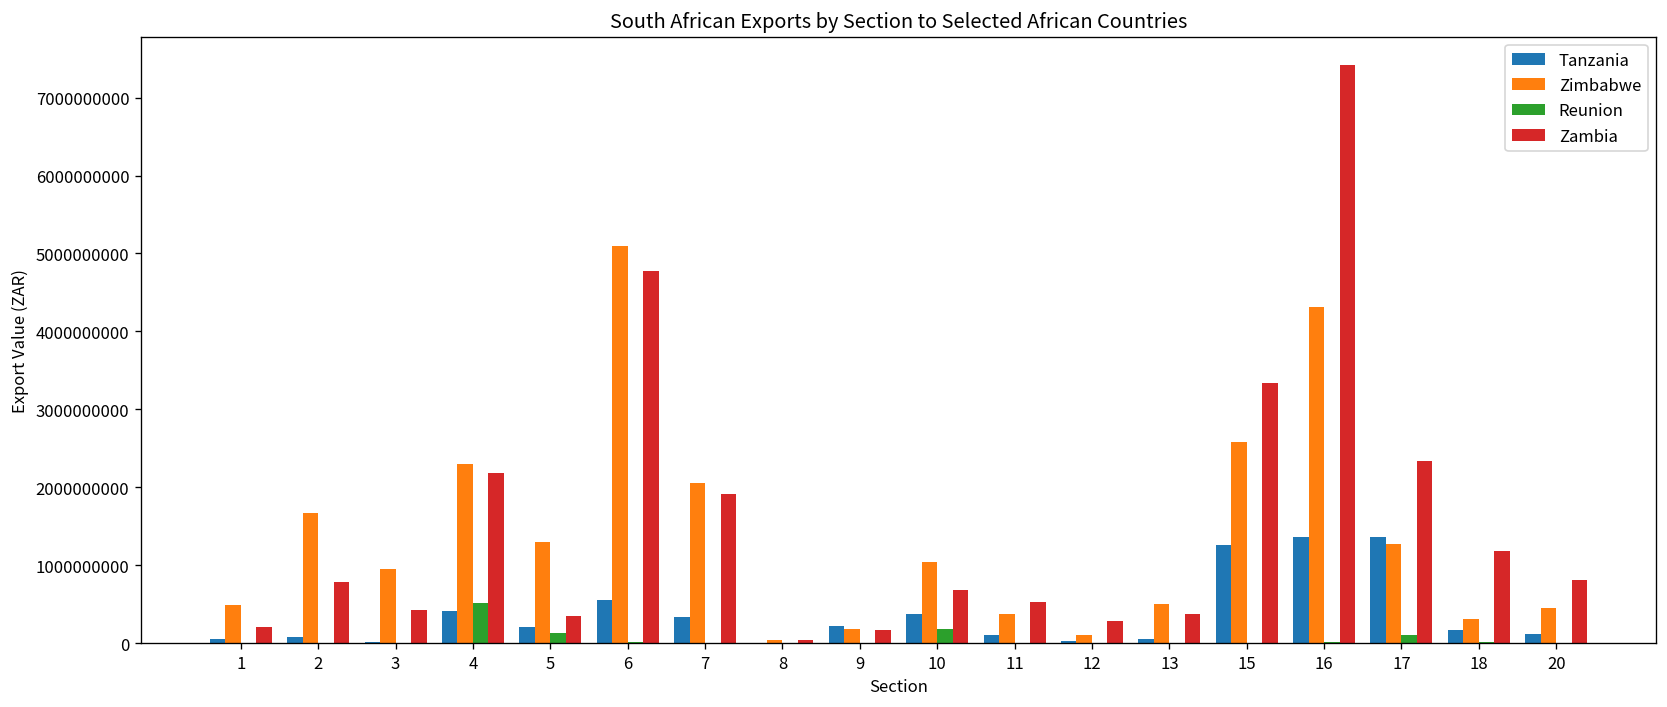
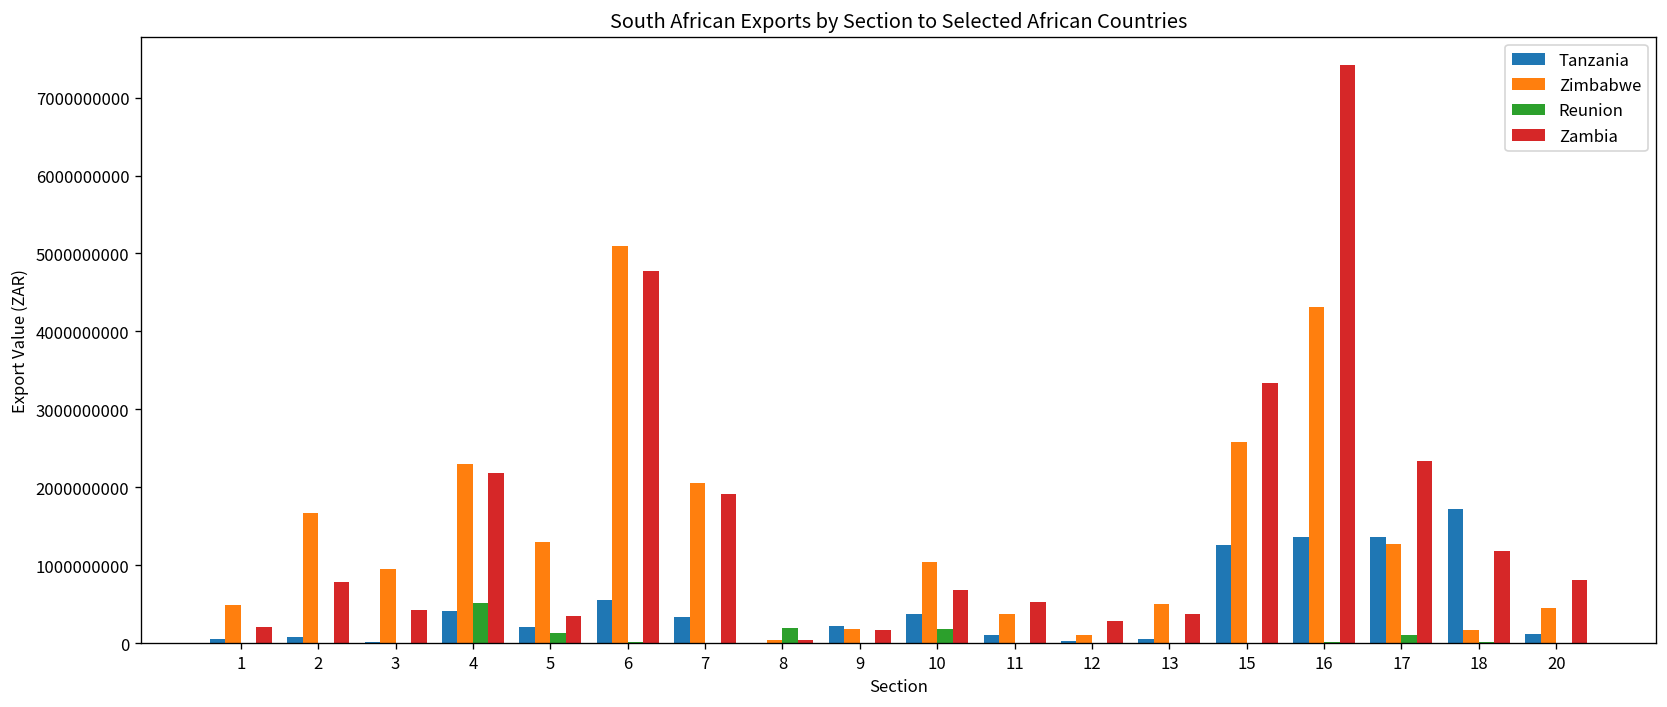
Reunion, 8: 0 -> 200000000
Tanzania, 18: 200000000 -> 1700000000
Zimbabwe, 18: 300000000 -> 200000000
